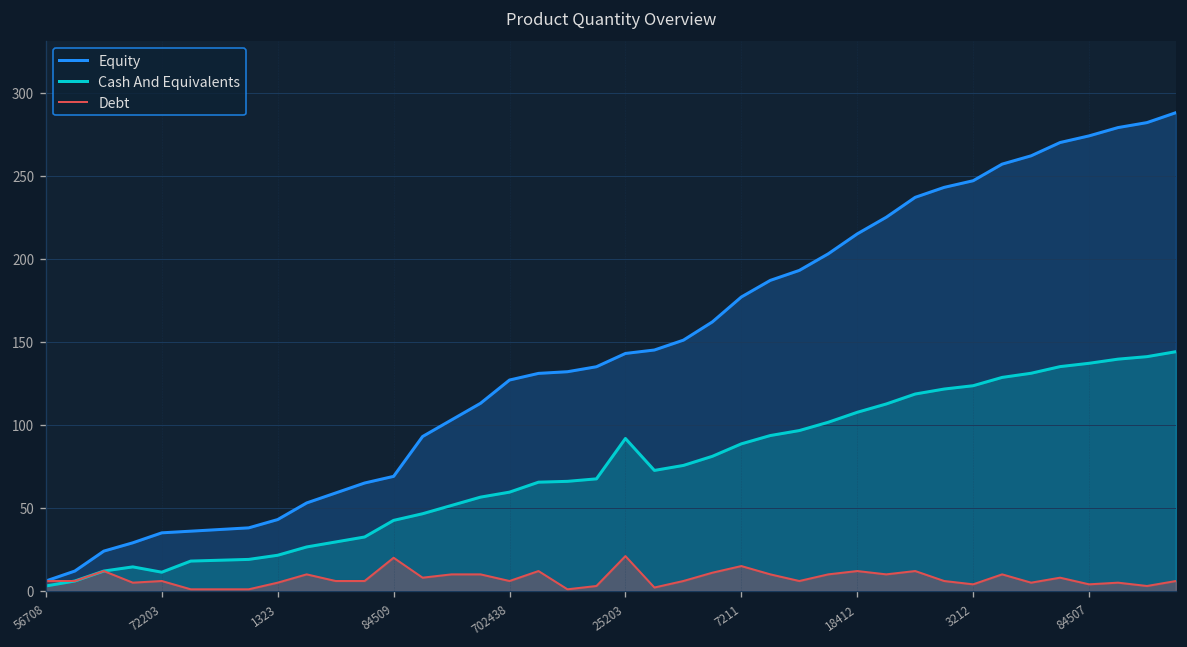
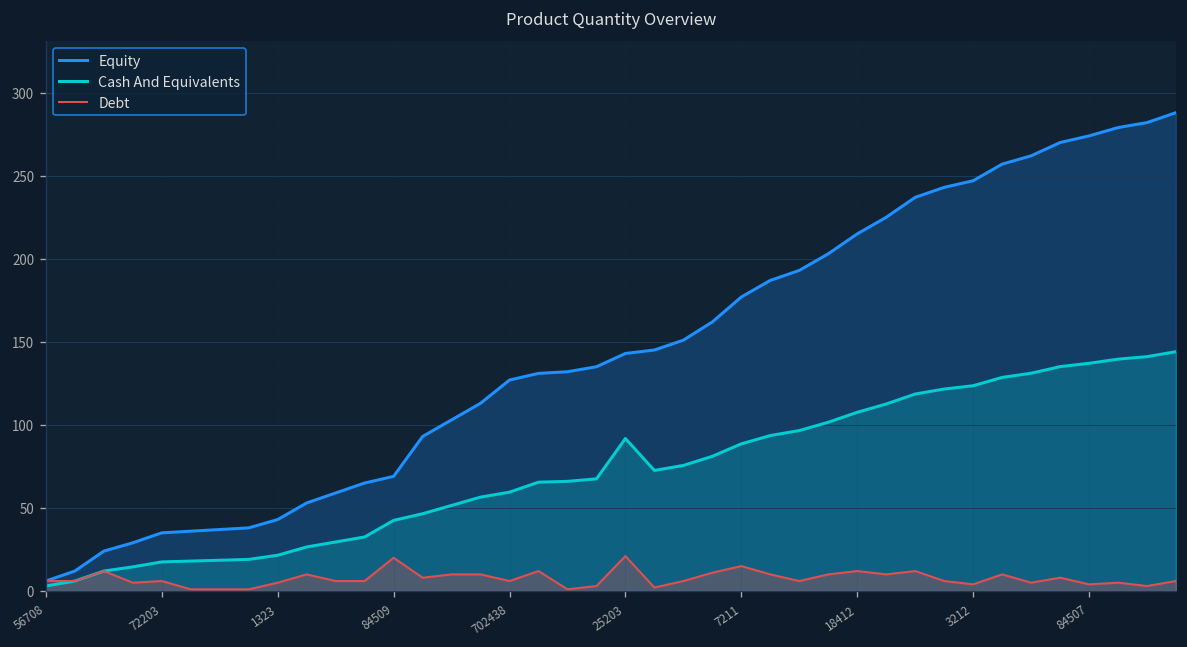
Cash And Equivalents, 72203: 11 -> 18
